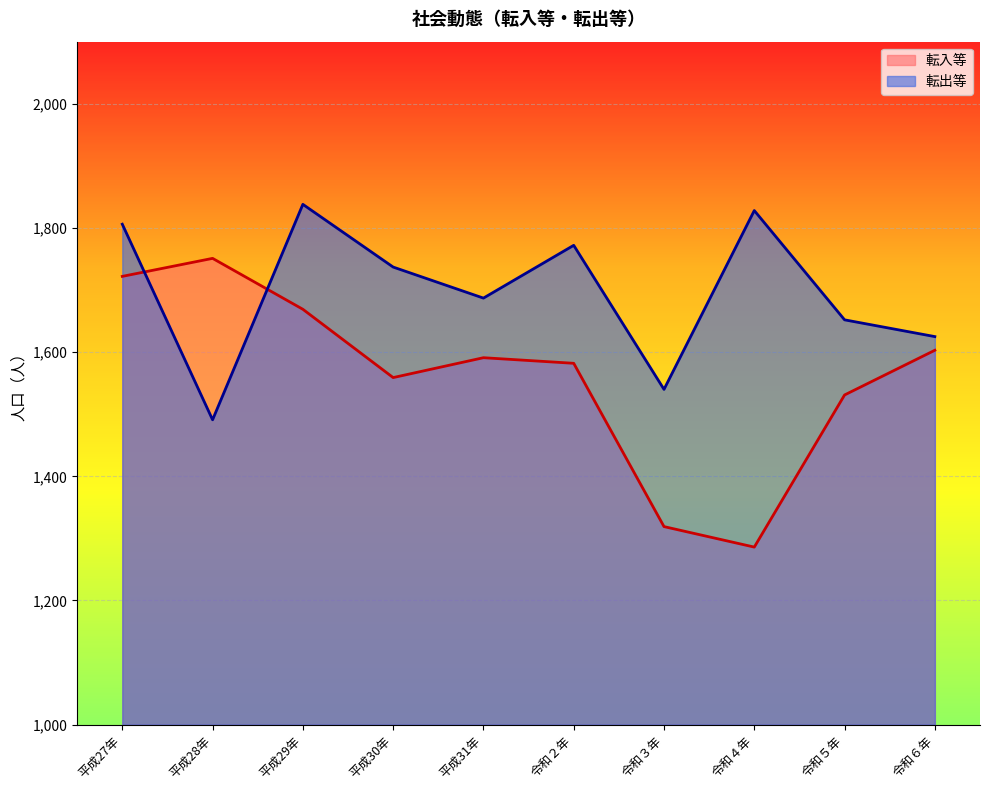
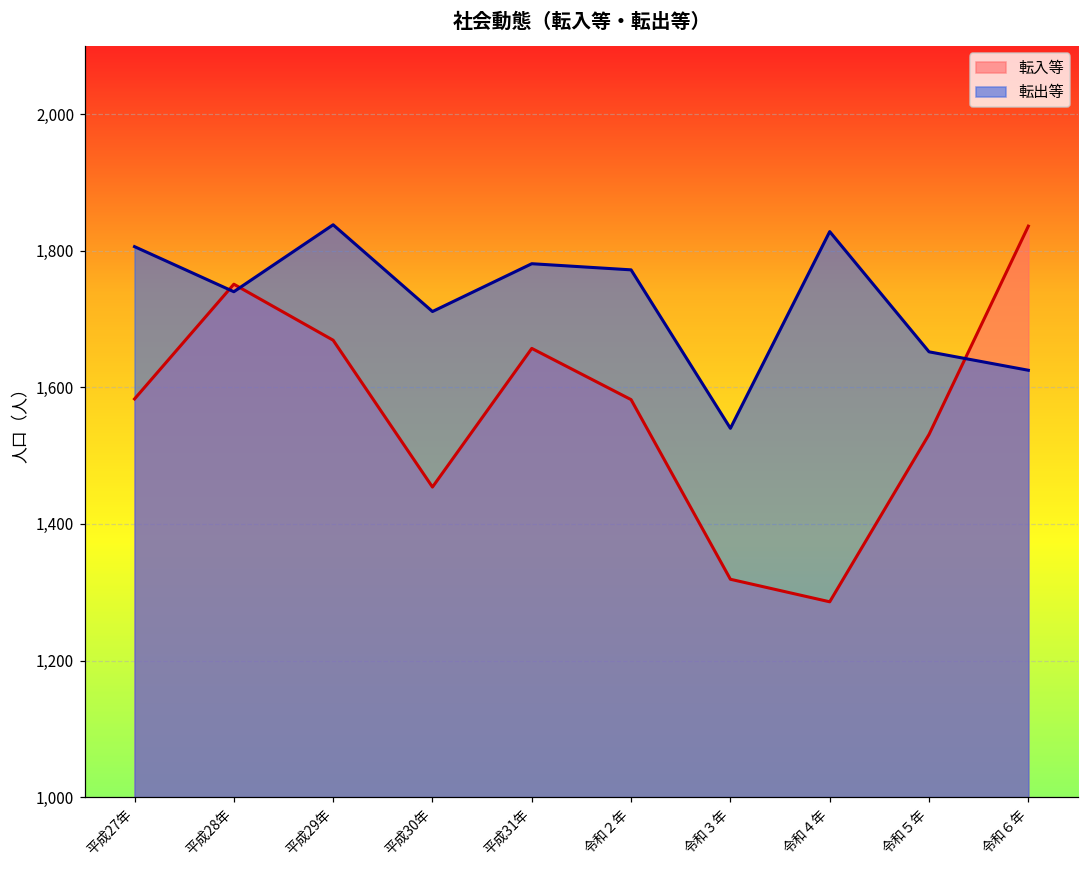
転入等, 平成27年: 1,720 -> 1,580
転出等, 平成28年: 1,490 -> 1,740
転入等, 平成30年: 1,560 -> 1,450
転出等, 平成30年: 1,740 -> 1,710
転入等, 平成31年: 1,590 -> 1,660
転出等, 平成31年: 1,690 -> 1,780
転入等, 令和６年: 1,600 -> 1,840
